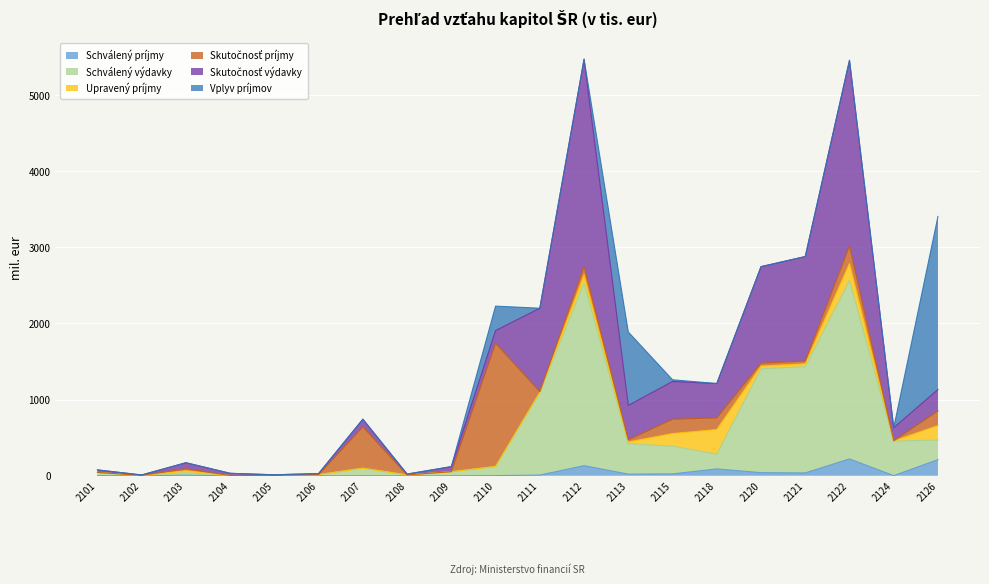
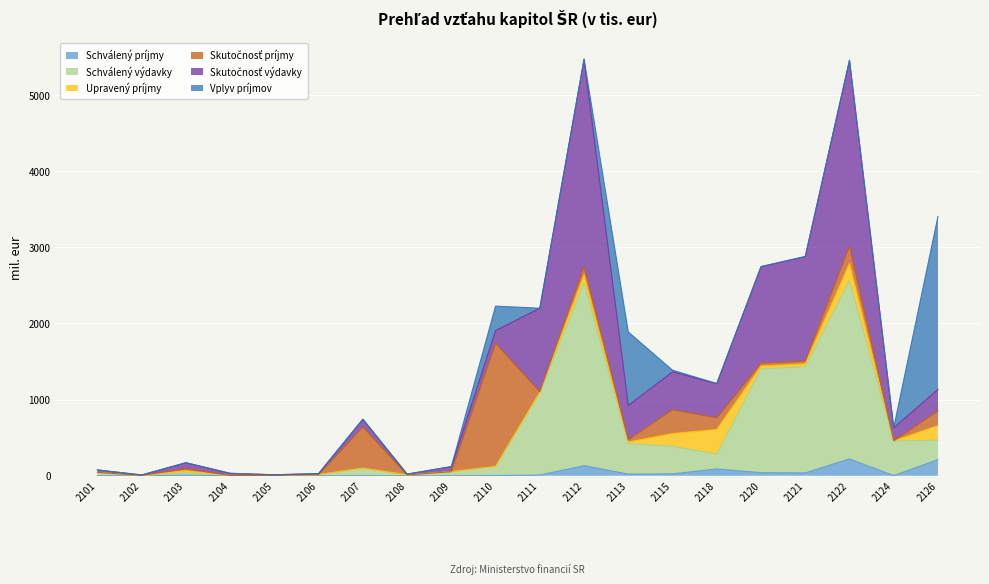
Skutočnosť príjmy, 2115: 200 -> 300
